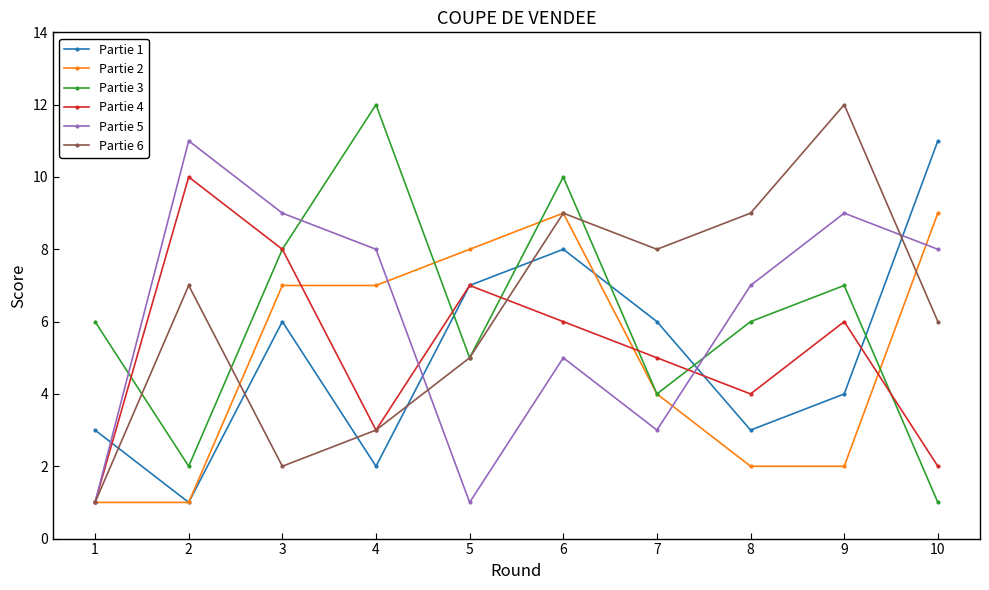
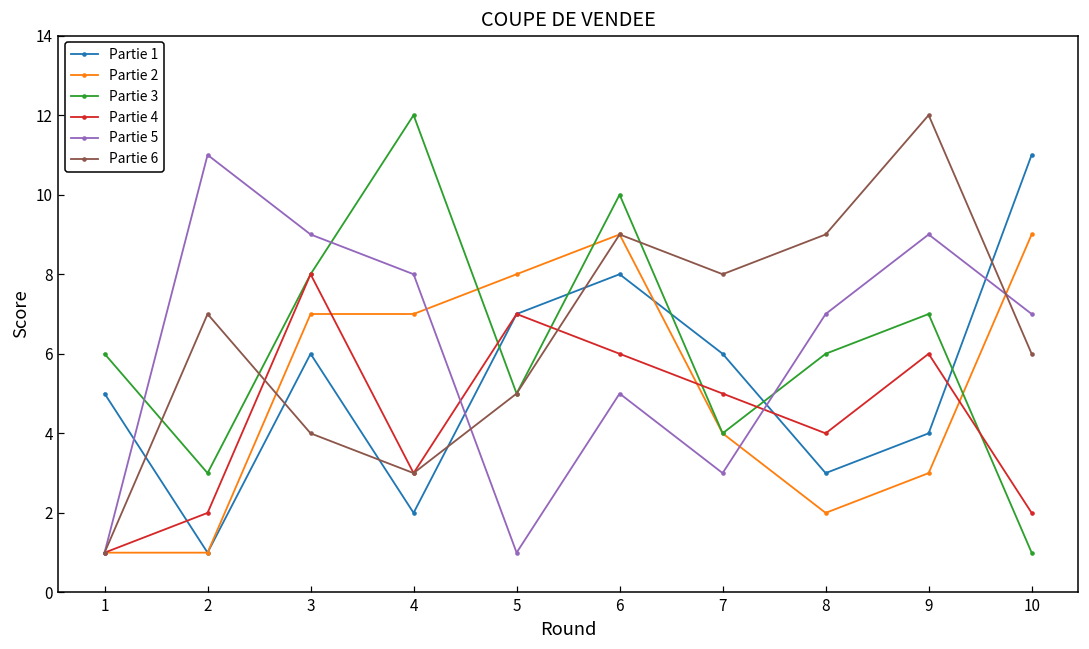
Partie 1, 1: 3 -> 5
Partie 3, 2: 2 -> 3
Partie 4, 2: 10 -> 2
Partie 6, 3: 2 -> 4
Partie 2, 9: 2 -> 3
Partie 5, 10: 8 -> 7
